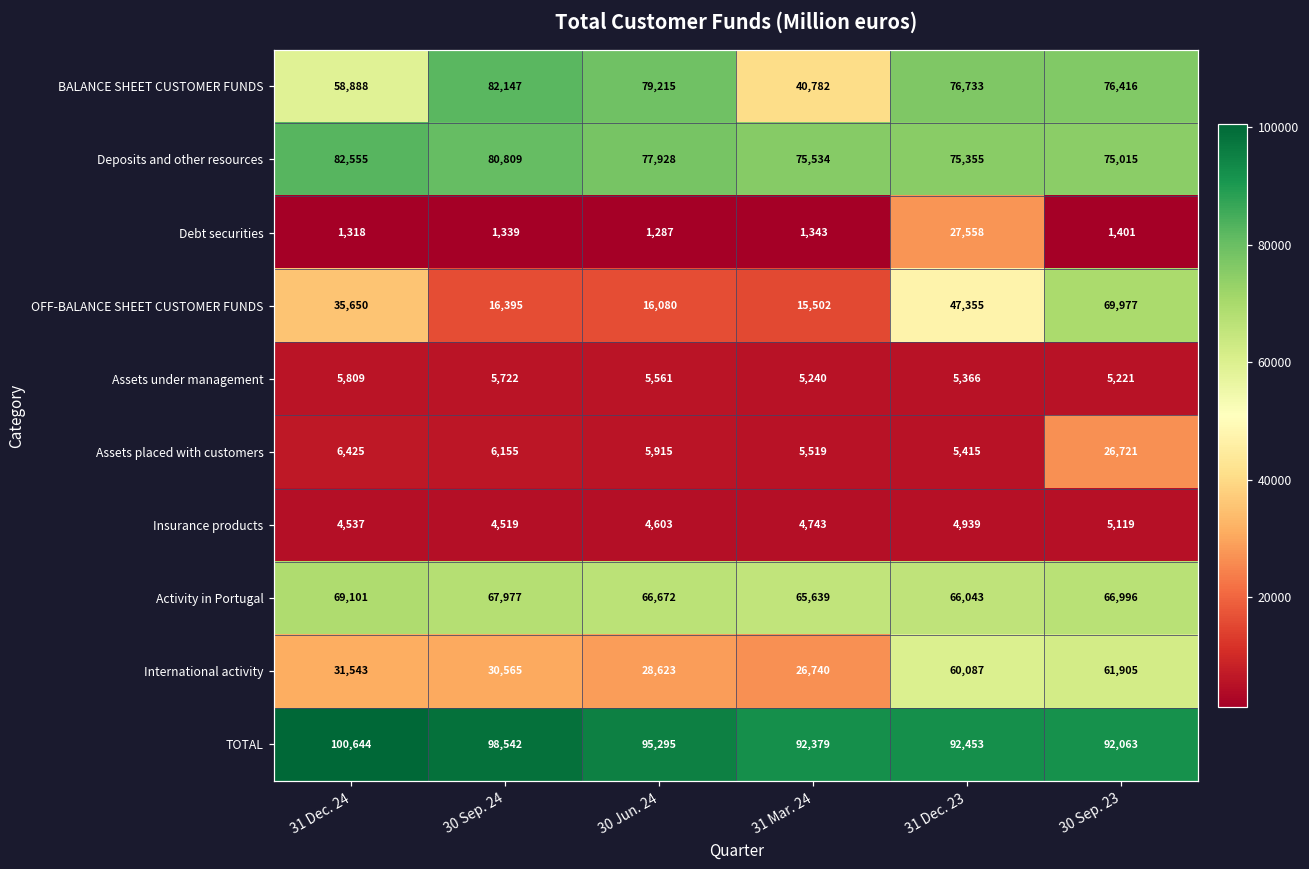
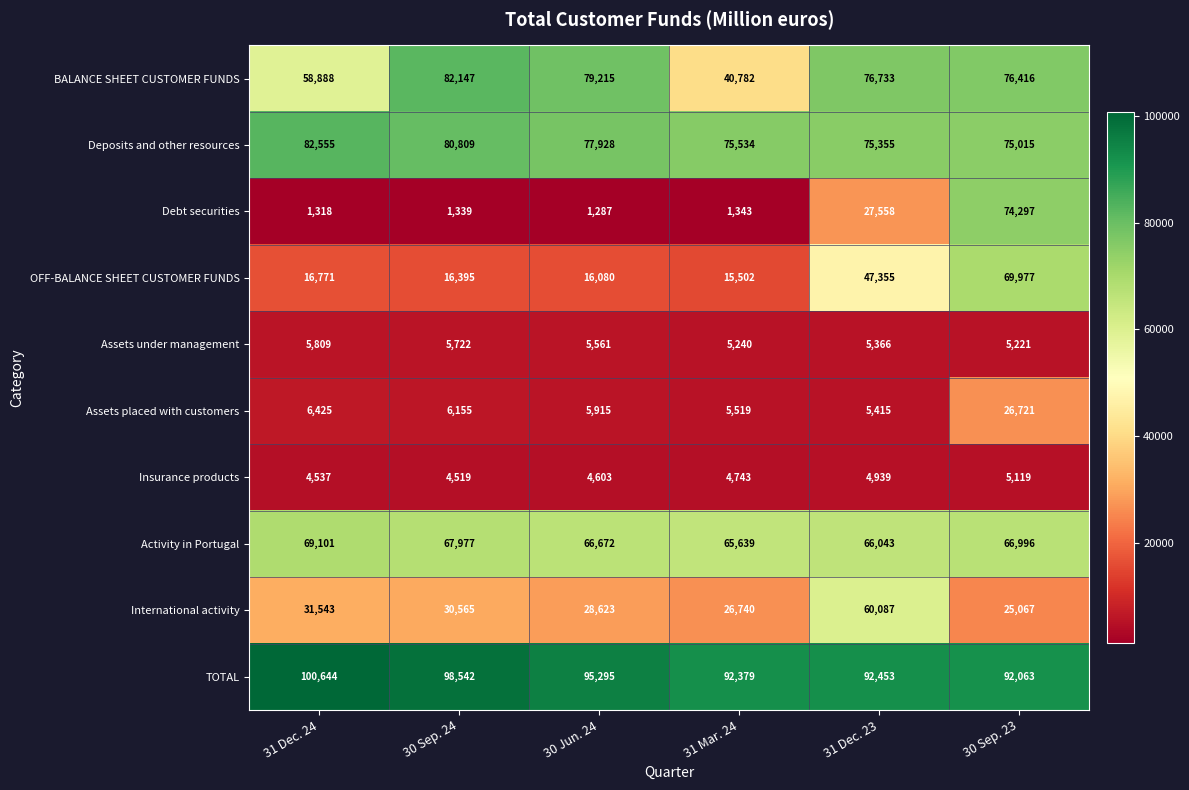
Debt securities, 30 Sep. 23: 1,401 -> 74,297
OFF-BALANCE SHEET CUSTOMER FUNDS, 31 Dec. 24: 35,650 -> 16,771
International activity, 30 Sep. 23: 61,905 -> 25,067
